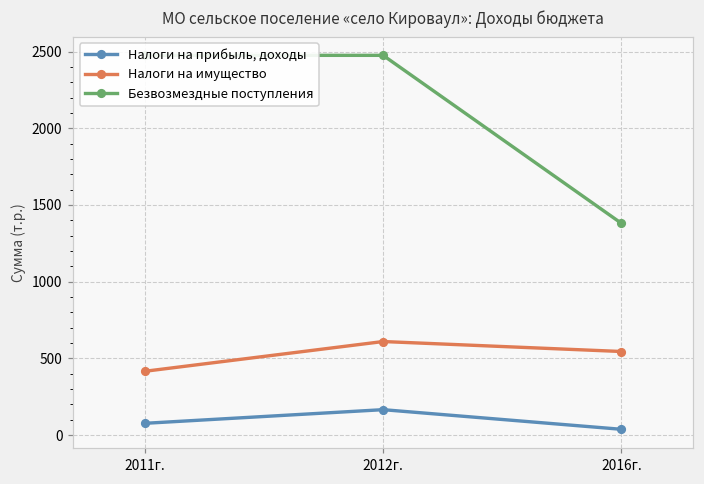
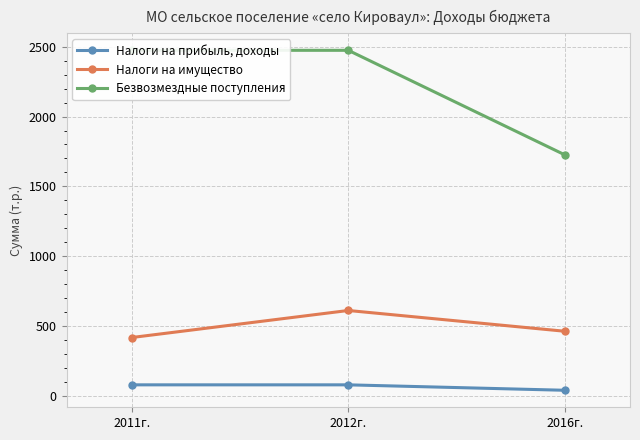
Налоги на прибыль, доходы, 2012г.: 170 -> 80
Налоги на имущество, 2016г.: 550 -> 460
Безвозмездные поступления, 2016г.: 1380 -> 1730
